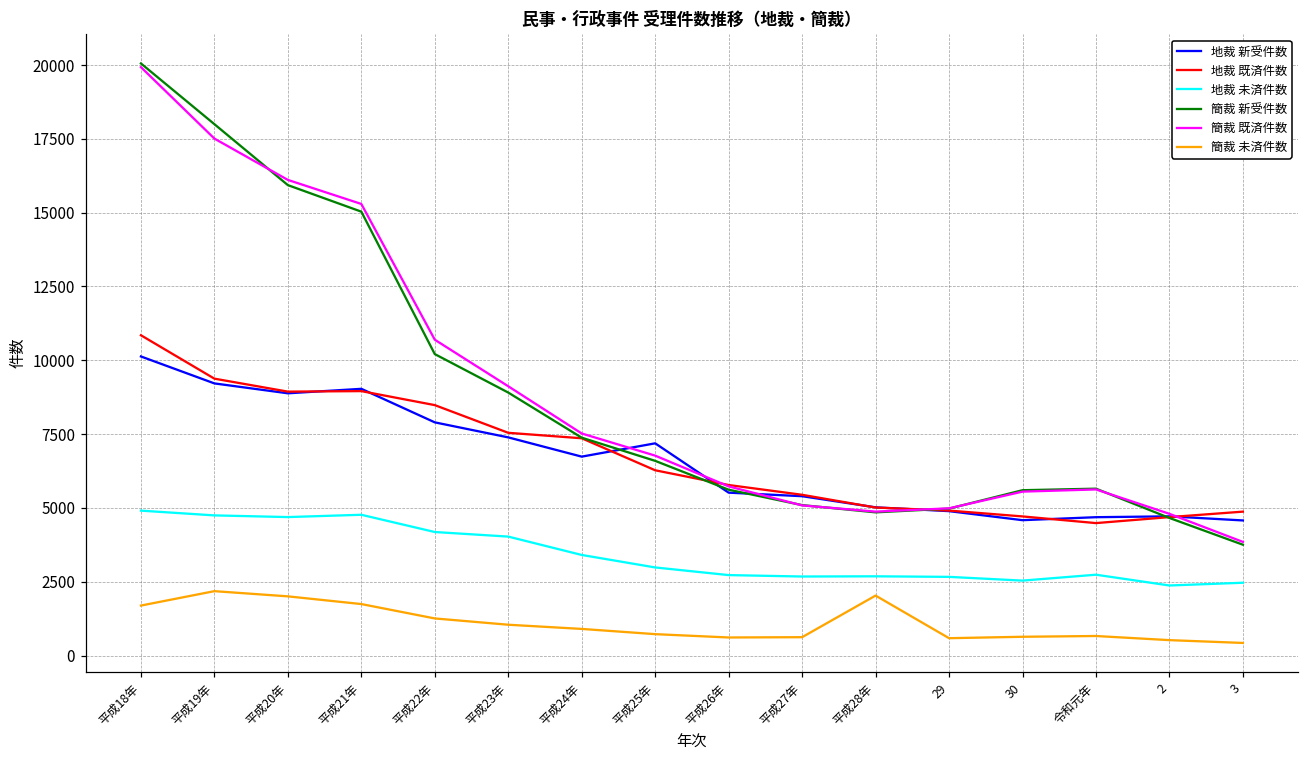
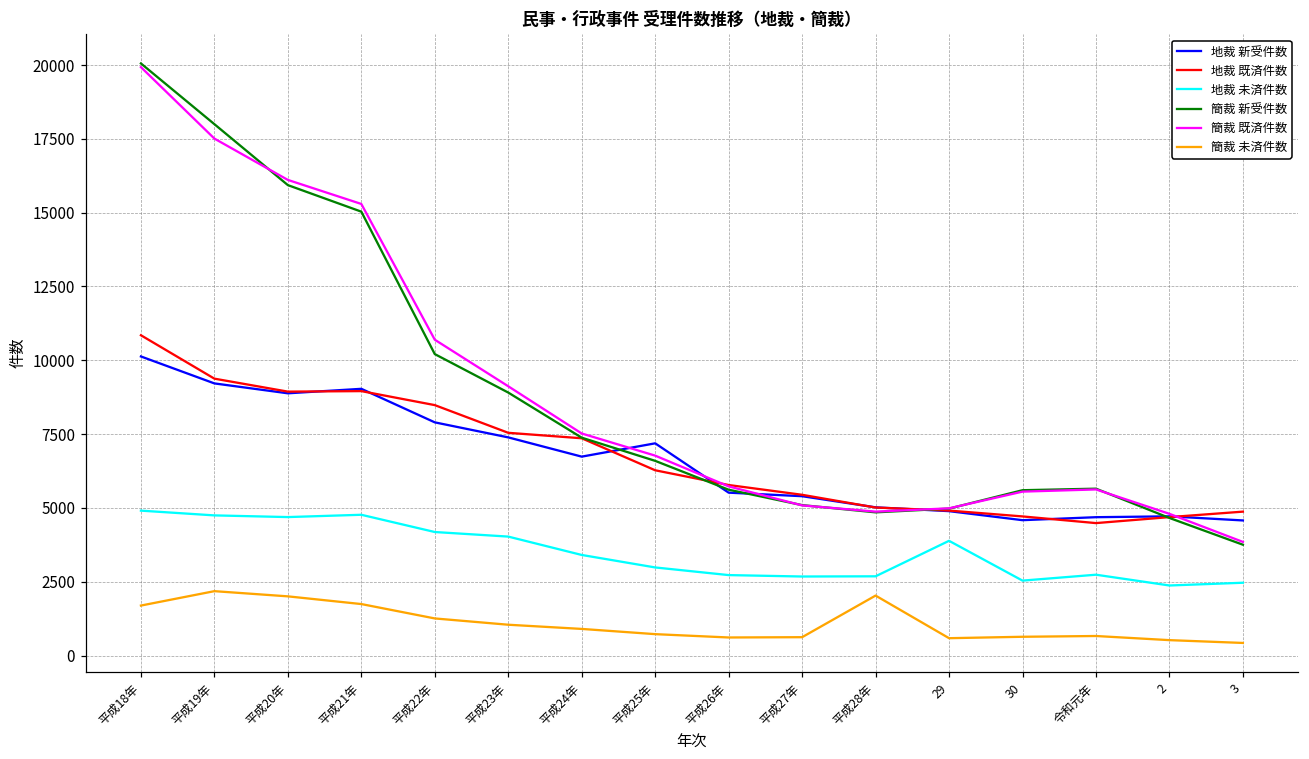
地裁 未済件数, 29: 2700 -> 3900
